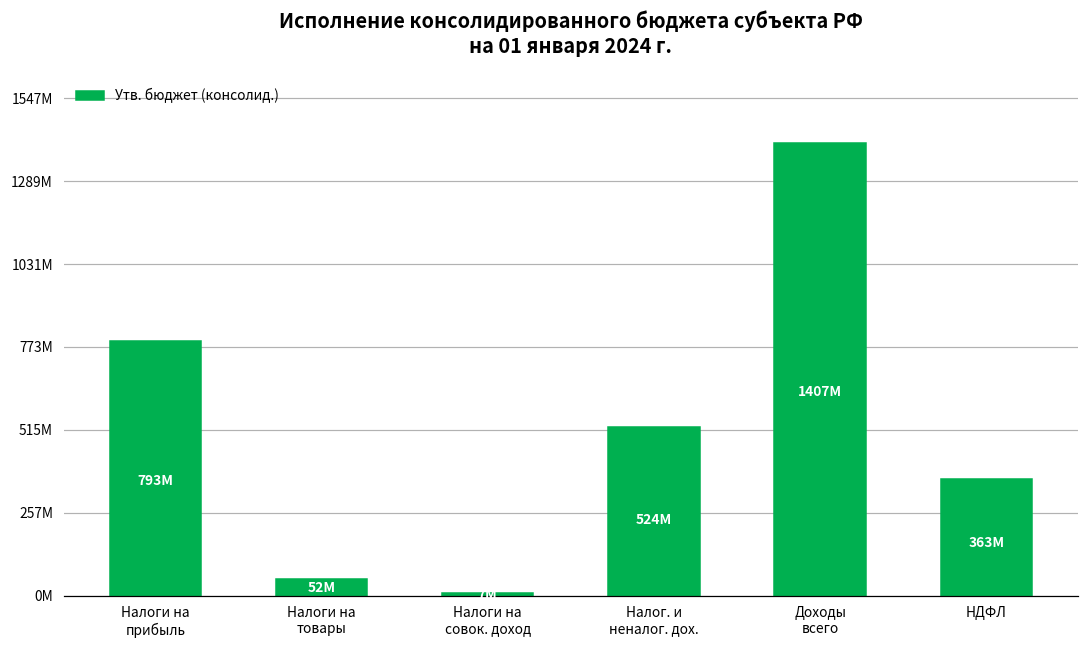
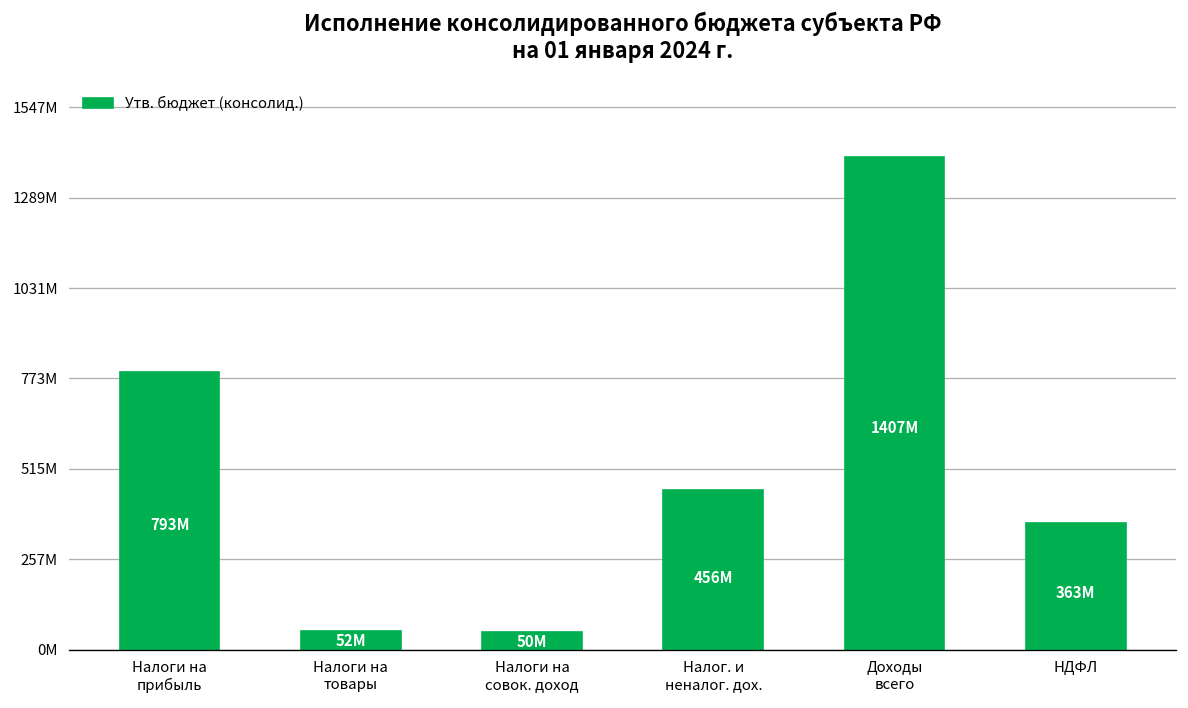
Налоги на совок. доход: 10000000 -> 50000000
Налог. и неналог. дох.: 524M -> 456M
